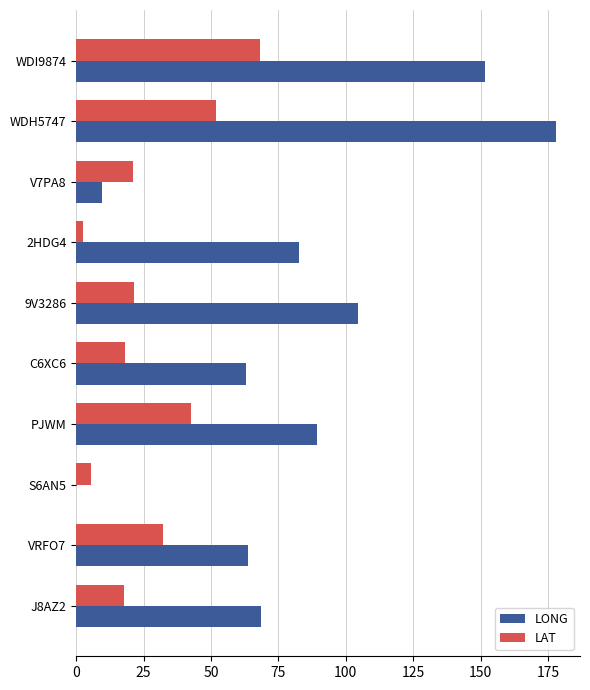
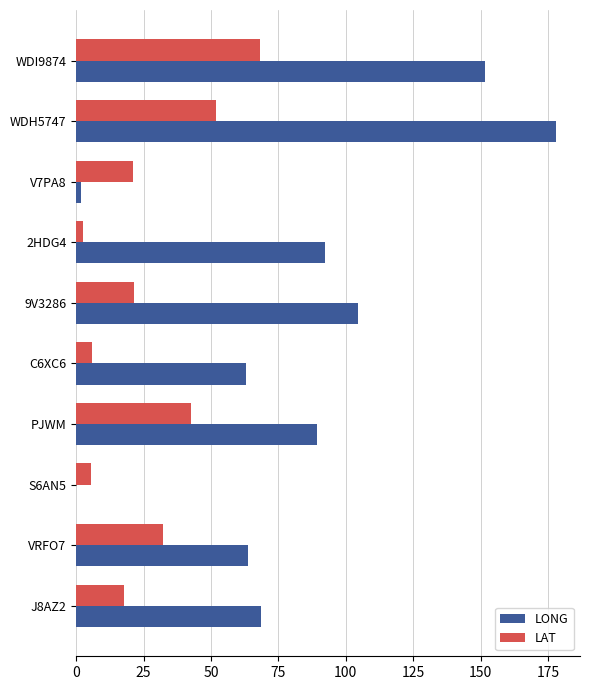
LONG, V7PA8: 10 -> 2
LONG, 2HDG4: 83 -> 92
LAT, C6XC6: 18 -> 6
